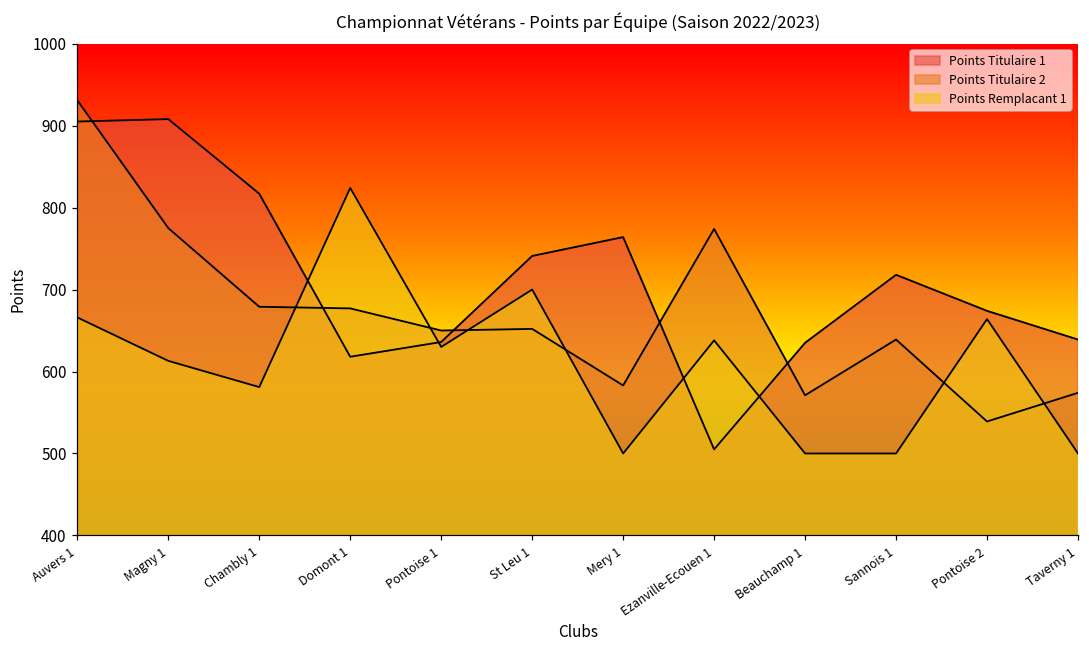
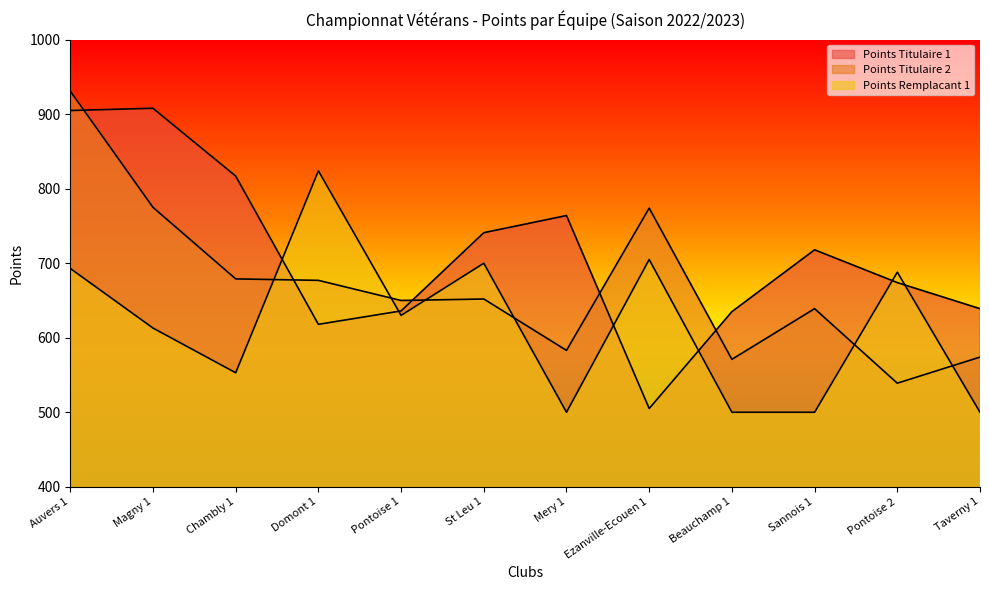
Points Remplacant 1, Auvers 1: 670 -> 690
Points Remplacant 1, Chambly 1: 580 -> 550
Points Remplacant 1, Ezanville-Ecouen 1: 640 -> 710
Points Remplacant 1, Pontoise 2: 660 -> 690
